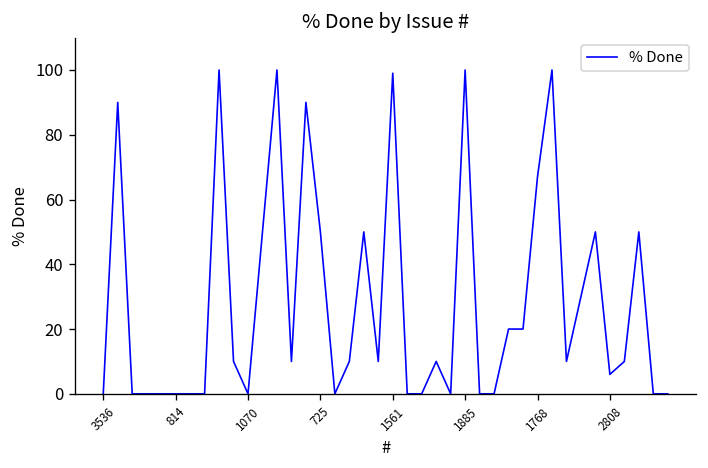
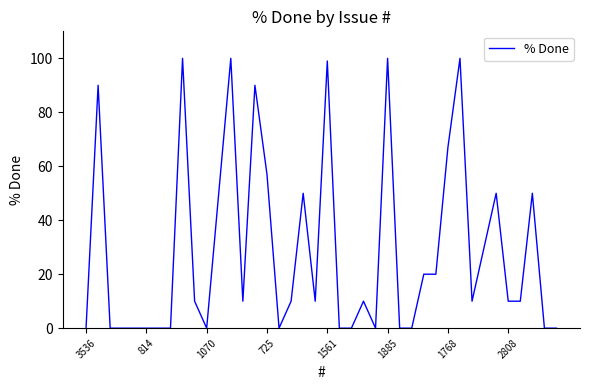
725: 50 -> 57
2808: 6 -> 10
